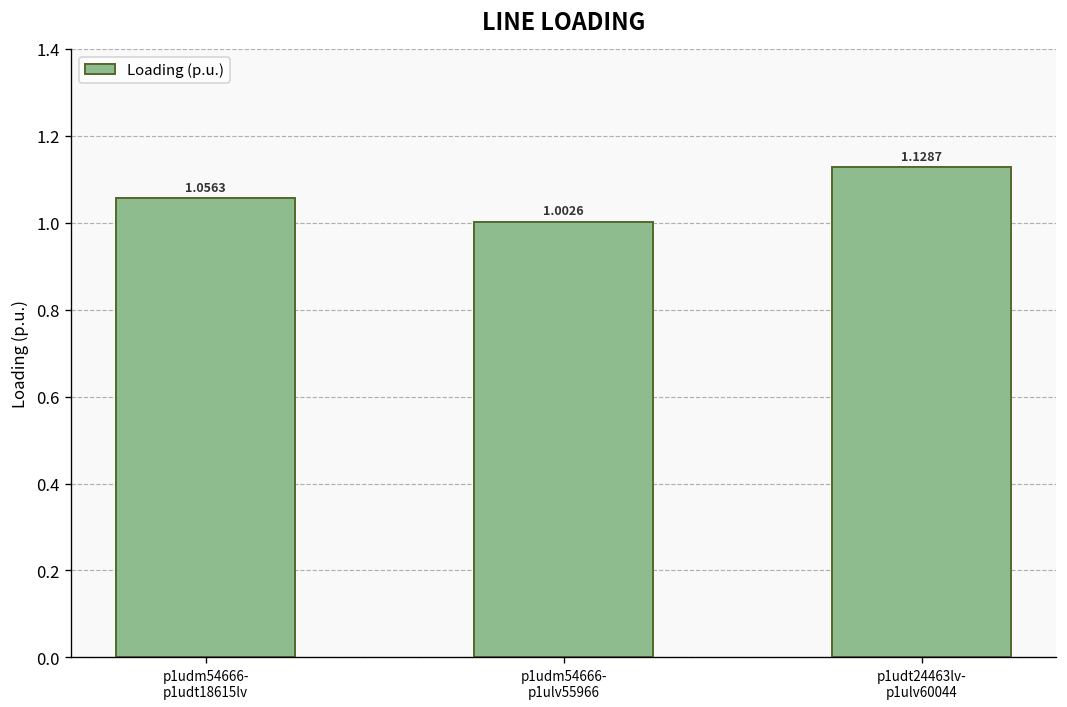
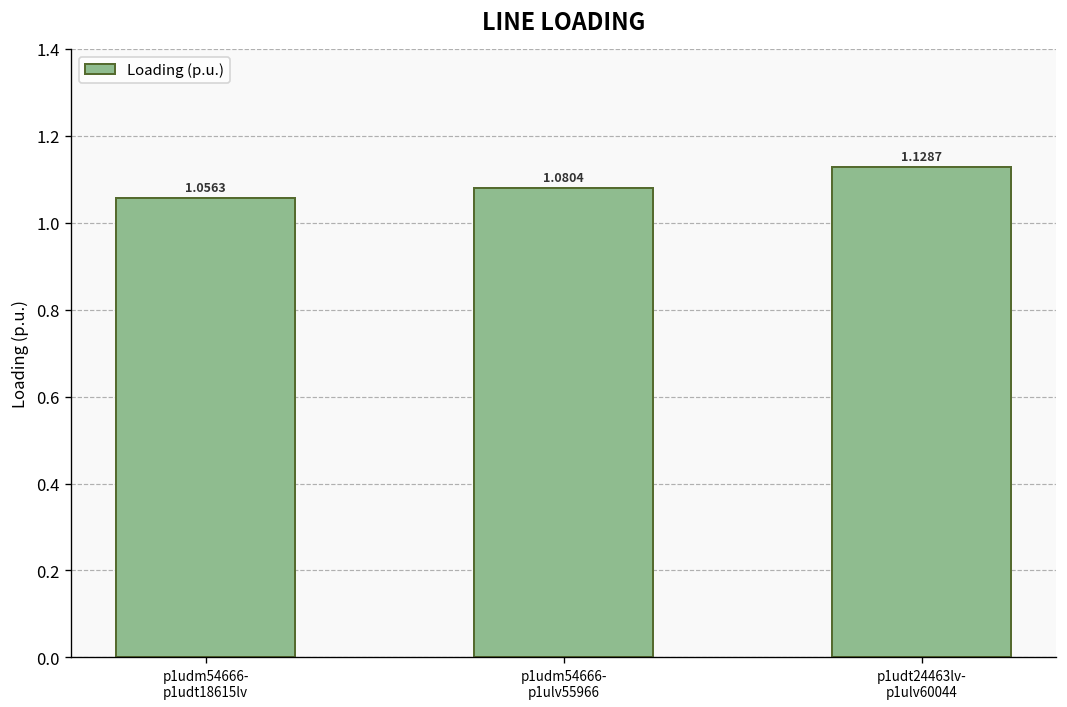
p1udm54666- p1ulv55966: 1.0026 -> 1.0804
